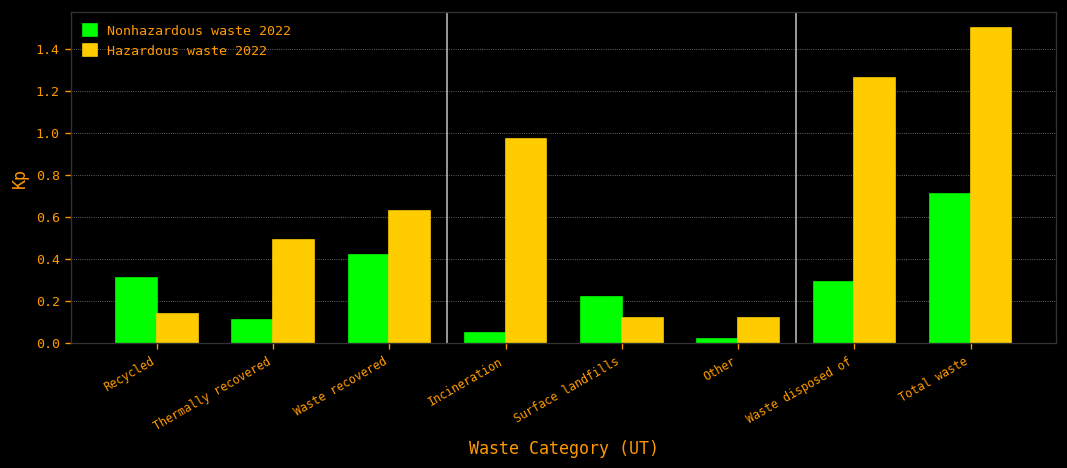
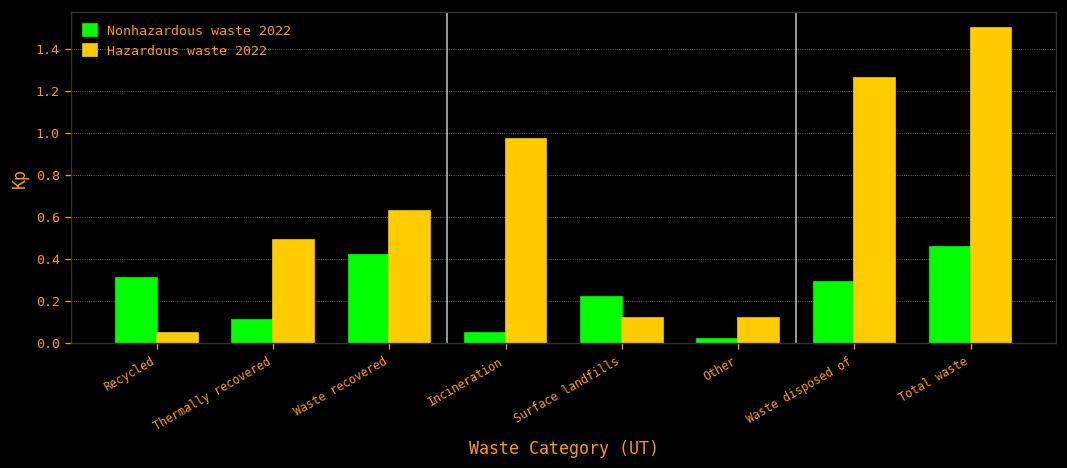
Hazardous waste 2022, Recycled: 0.14 -> 0.05
Nonhazardous waste 2022, Total waste: 0.71 -> 0.46
